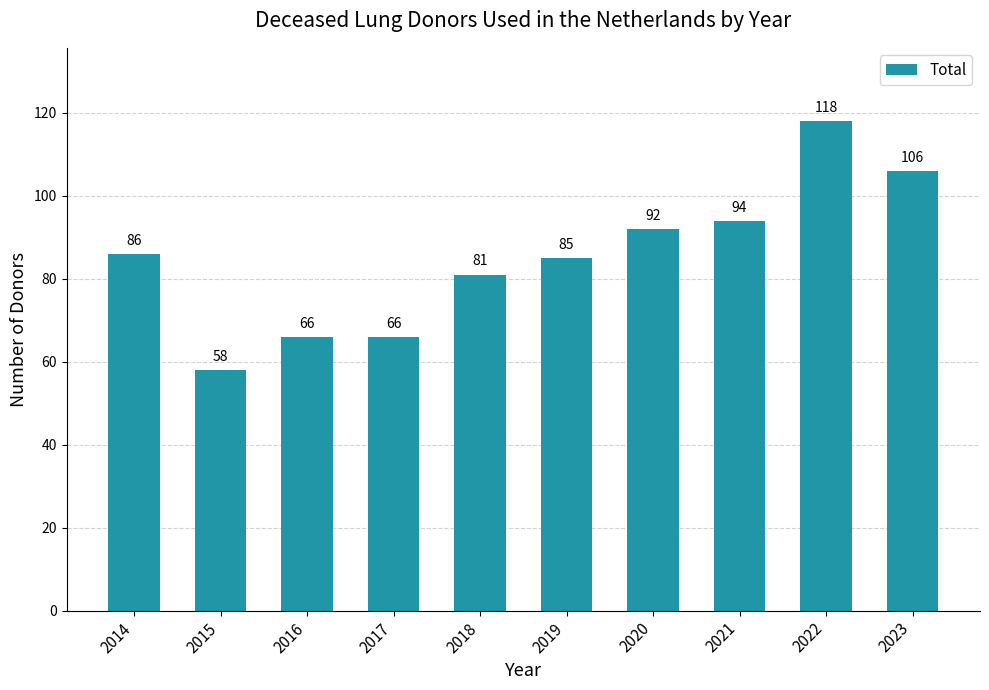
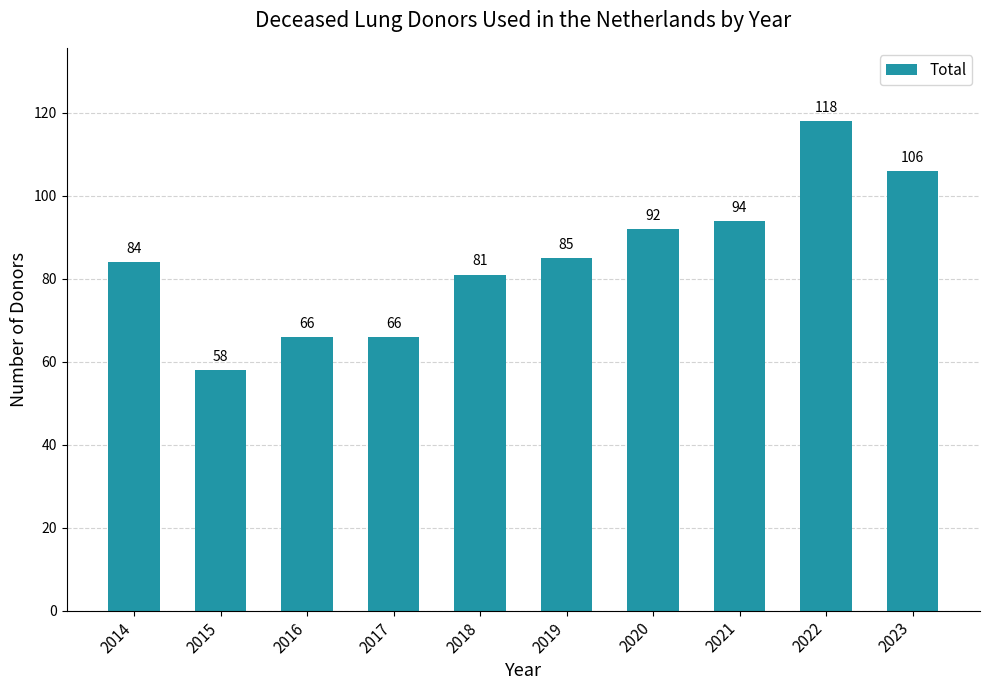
2014: 86 -> 84
